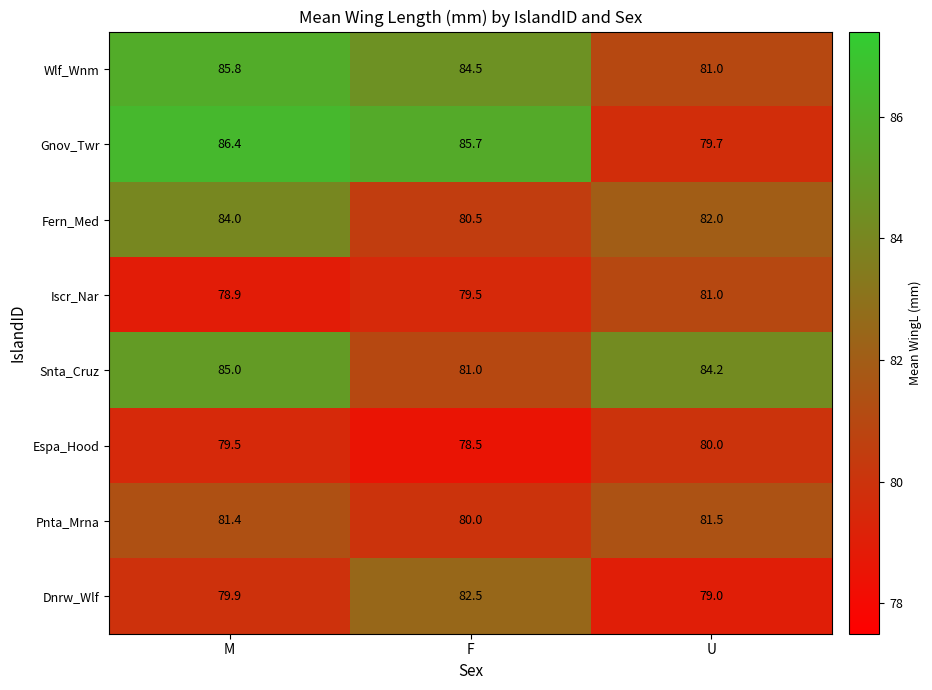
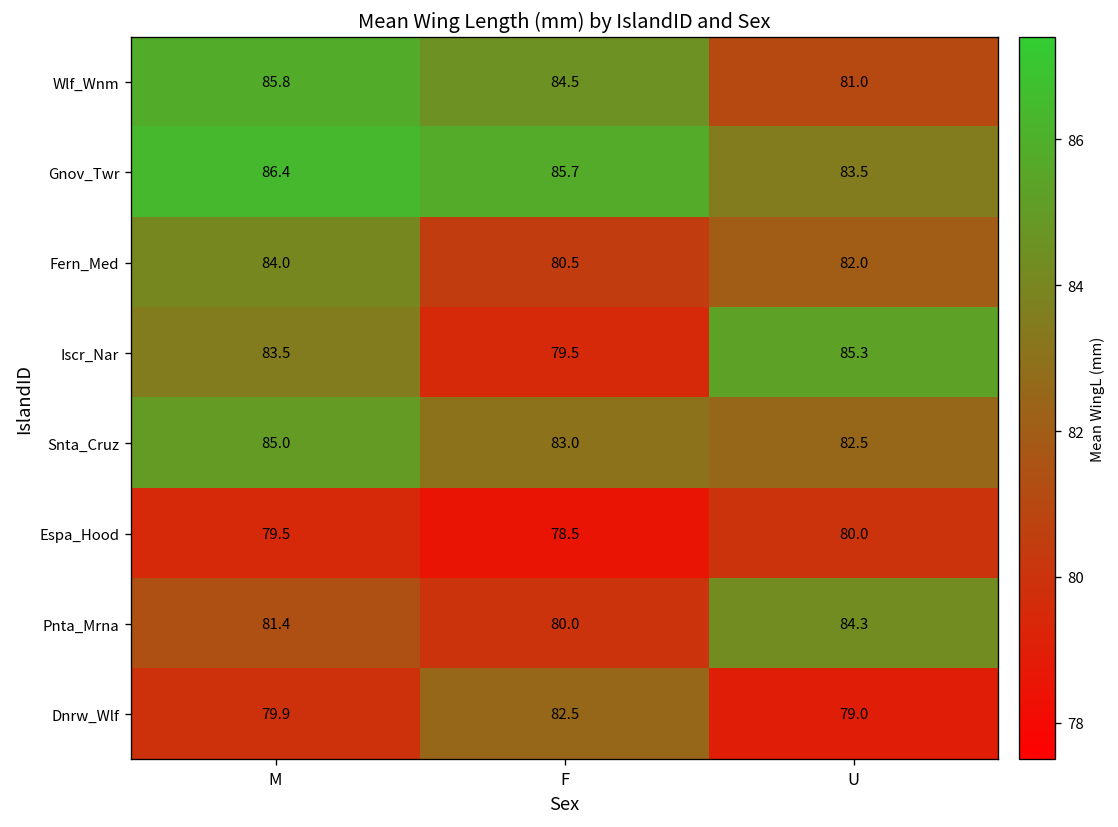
Gnov_Twr, U: 79.7 -> 83.5
Iscr_Nar, M: 78.9 -> 83.5
Iscr_Nar, U: 81.0 -> 85.3
Snta_Cruz, F: 81.0 -> 83.0
Snta_Cruz, U: 84.2 -> 82.5
Pnta_Mrna, U: 81.5 -> 84.3
